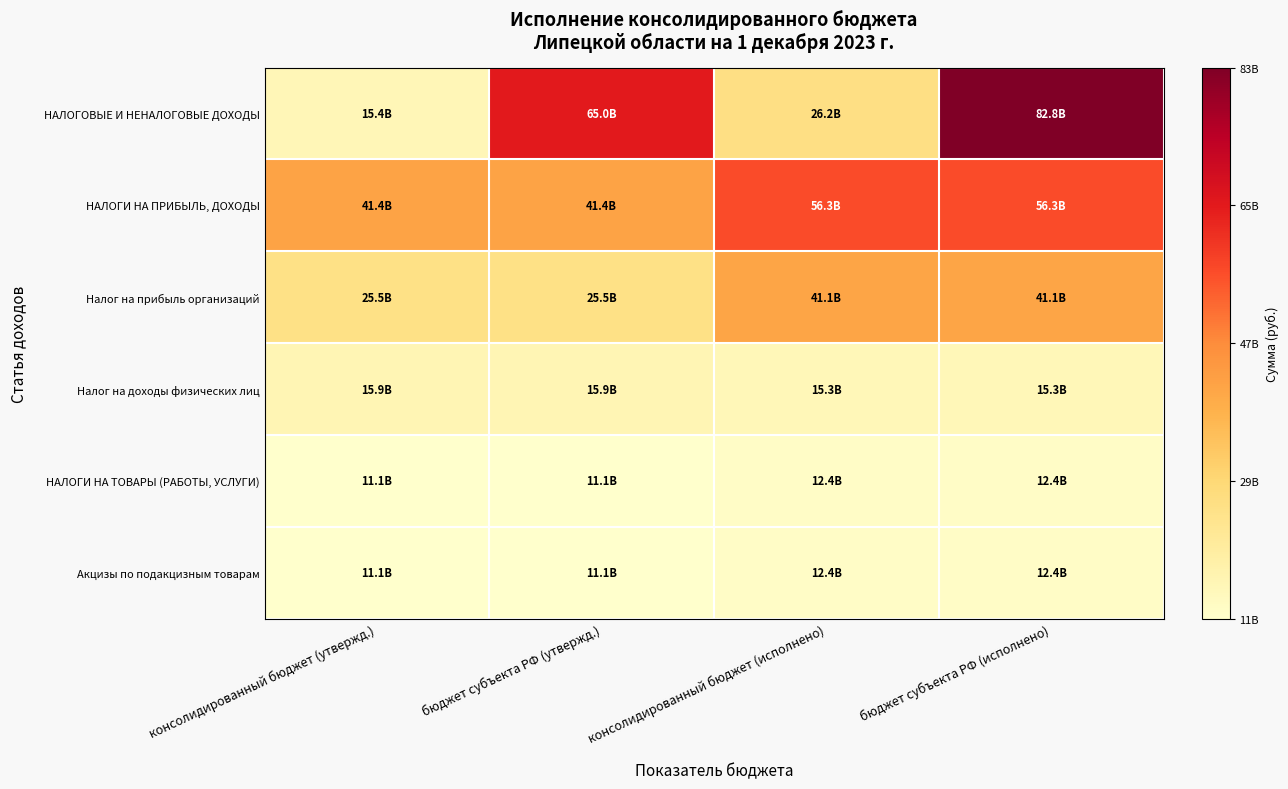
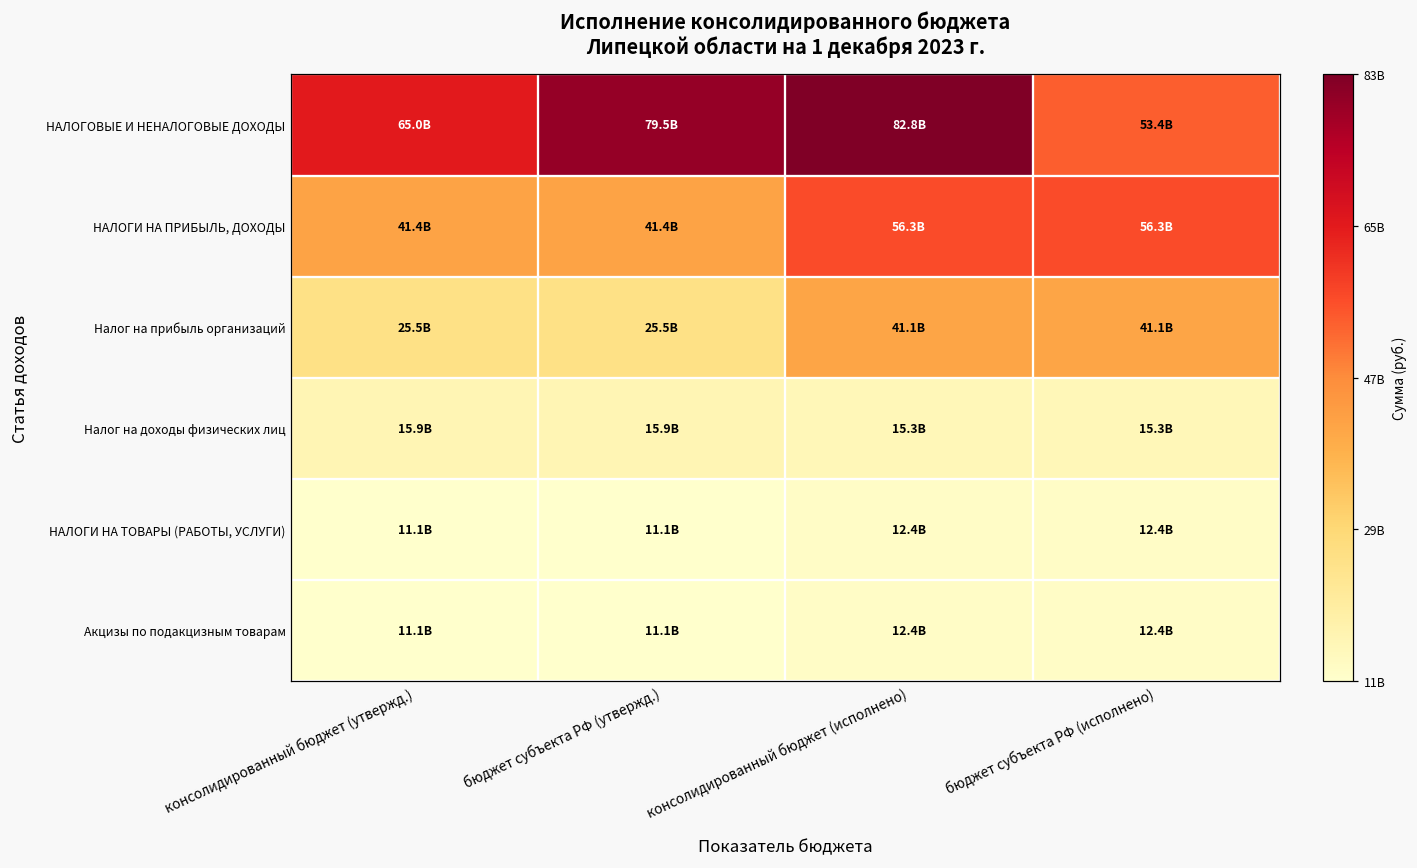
НАЛОГОВЫЕ И НЕНАЛОГОВЫЕ ДОХОДЫ, консолидированный бюджет (утвержд.): 15.4B -> 65.0B
НАЛОГОВЫЕ И НЕНАЛОГОВЫЕ ДОХОДЫ, бюджет субъекта РФ (утвержд.): 65.0B -> 79.5B
НАЛОГОВЫЕ И НЕНАЛОГОВЫЕ ДОХОДЫ, консолидированный бюджет (исполнено): 26.2B -> 82.8B
НАЛОГОВЫЕ И НЕНАЛОГОВЫЕ ДОХОДЫ, бюджет субъекта РФ (исполнено): 82.8B -> 53.4B
